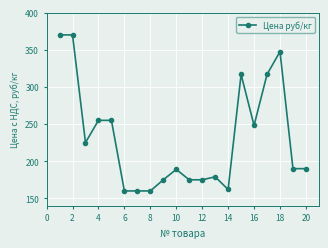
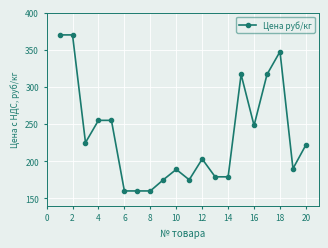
12: 180 -> 200
14: 160 -> 180
20: 190 -> 220
